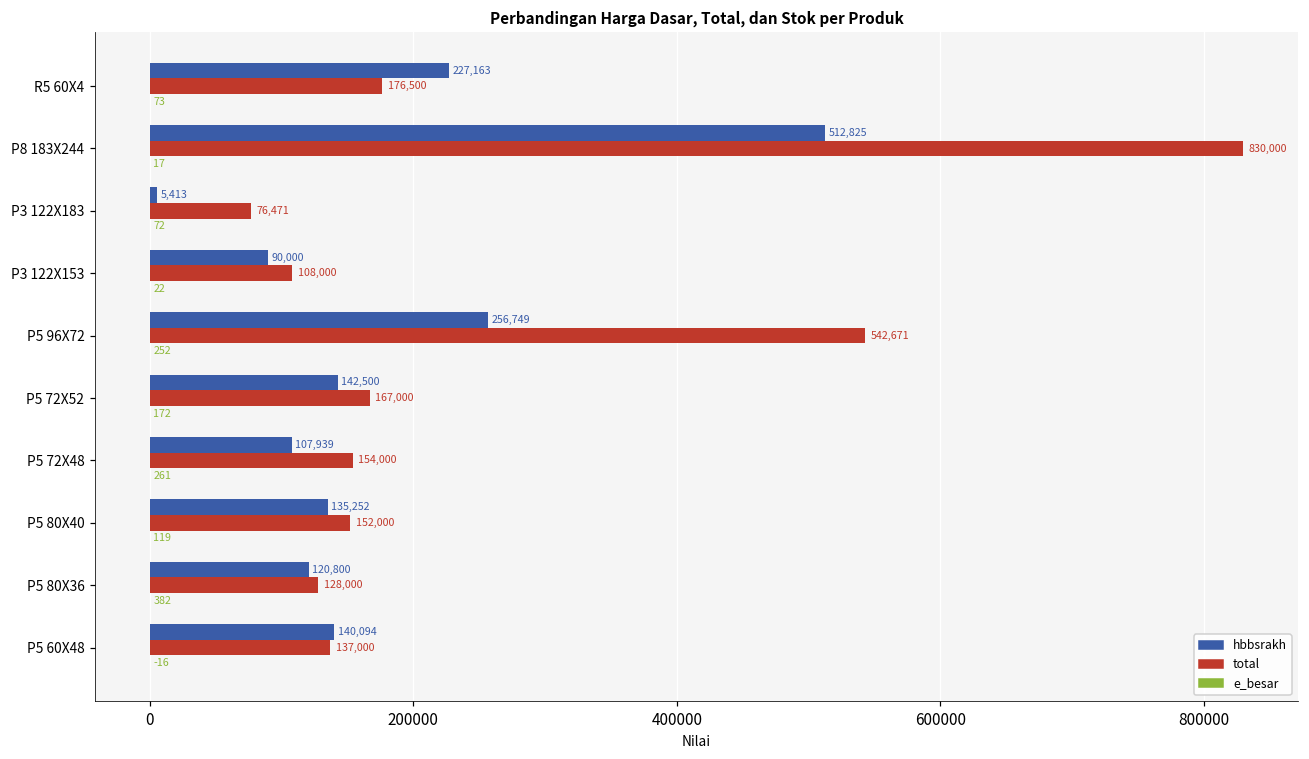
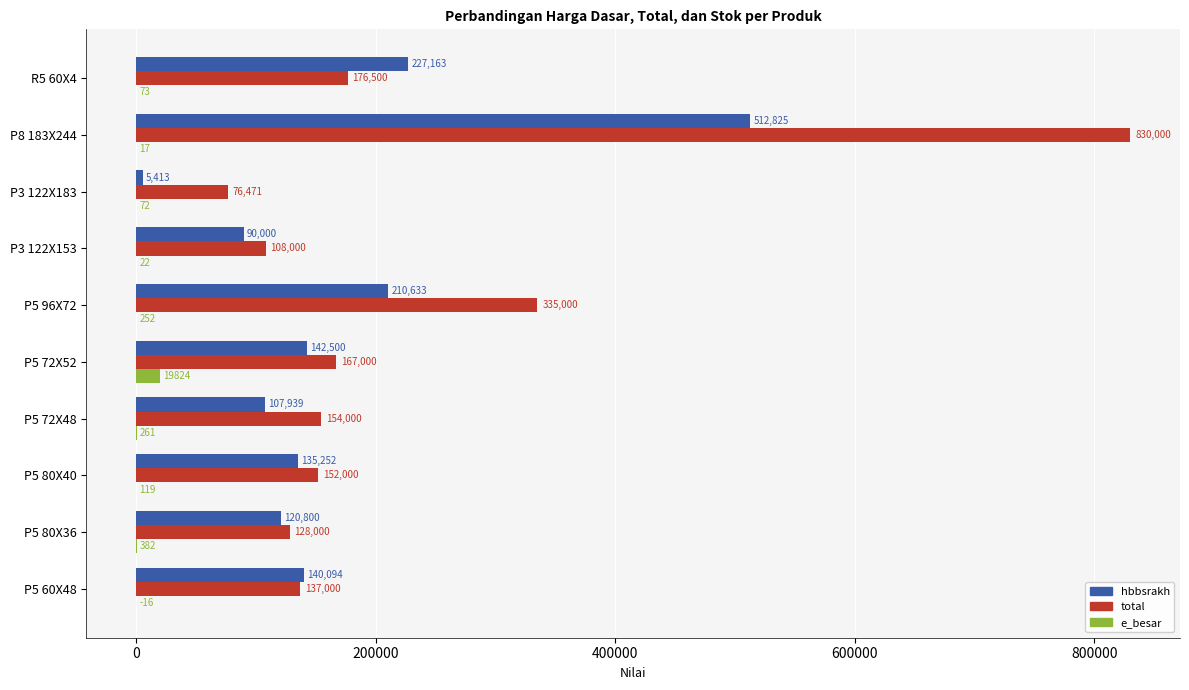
hbbsrakh, P5 96X72: 256,749 -> 210,633
total, P5 96X72: 542,671 -> 335,000
e_besar, P5 72X52: 172 -> 19824
